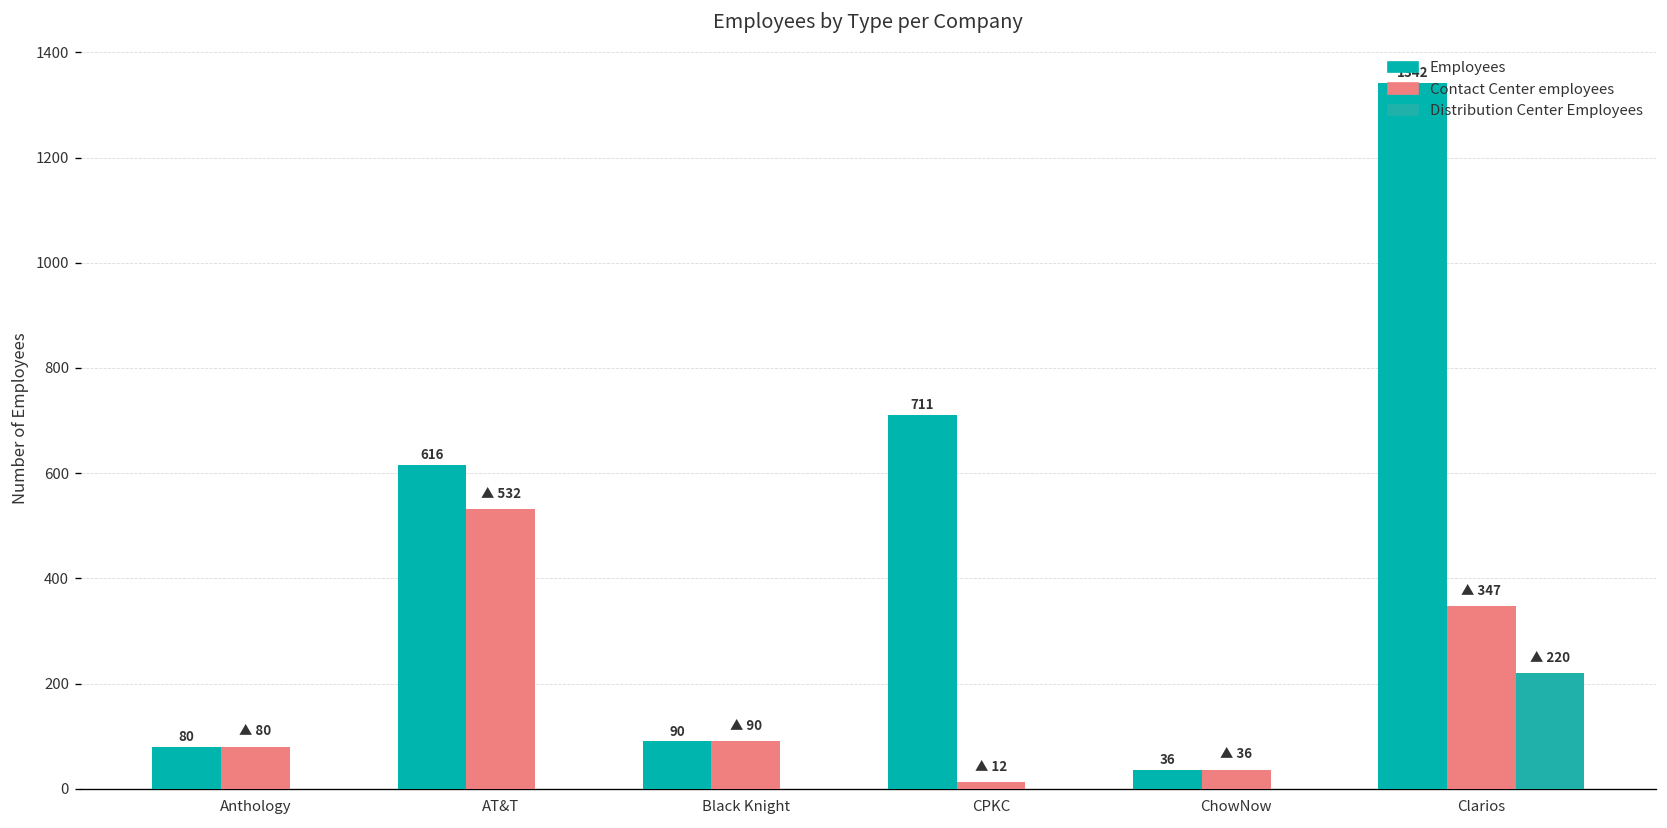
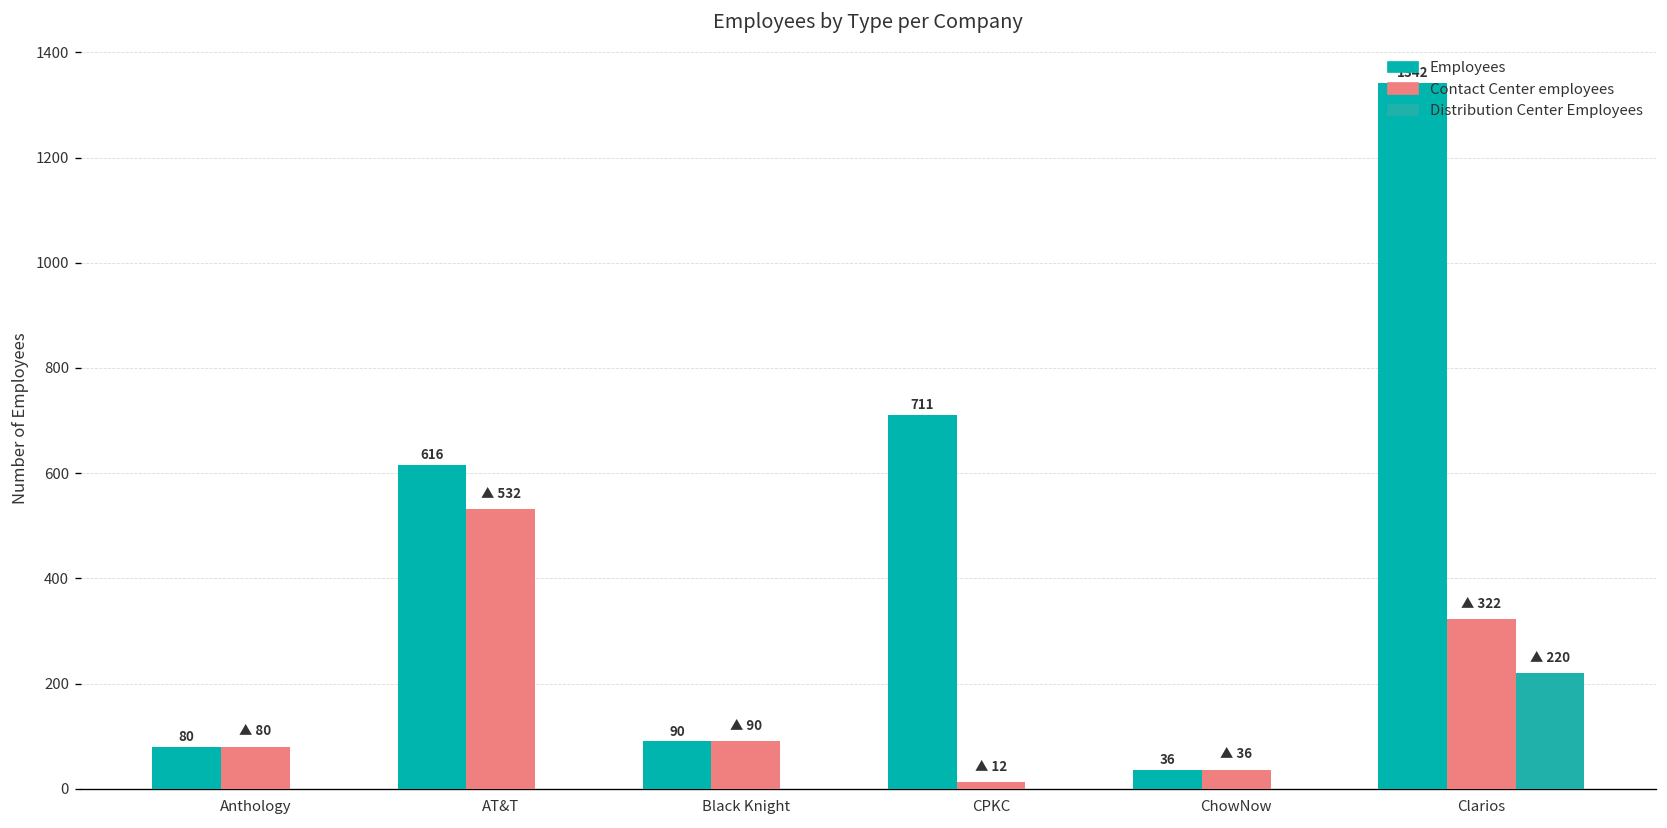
Contact Center employees, Clarios: 347 -> 322
